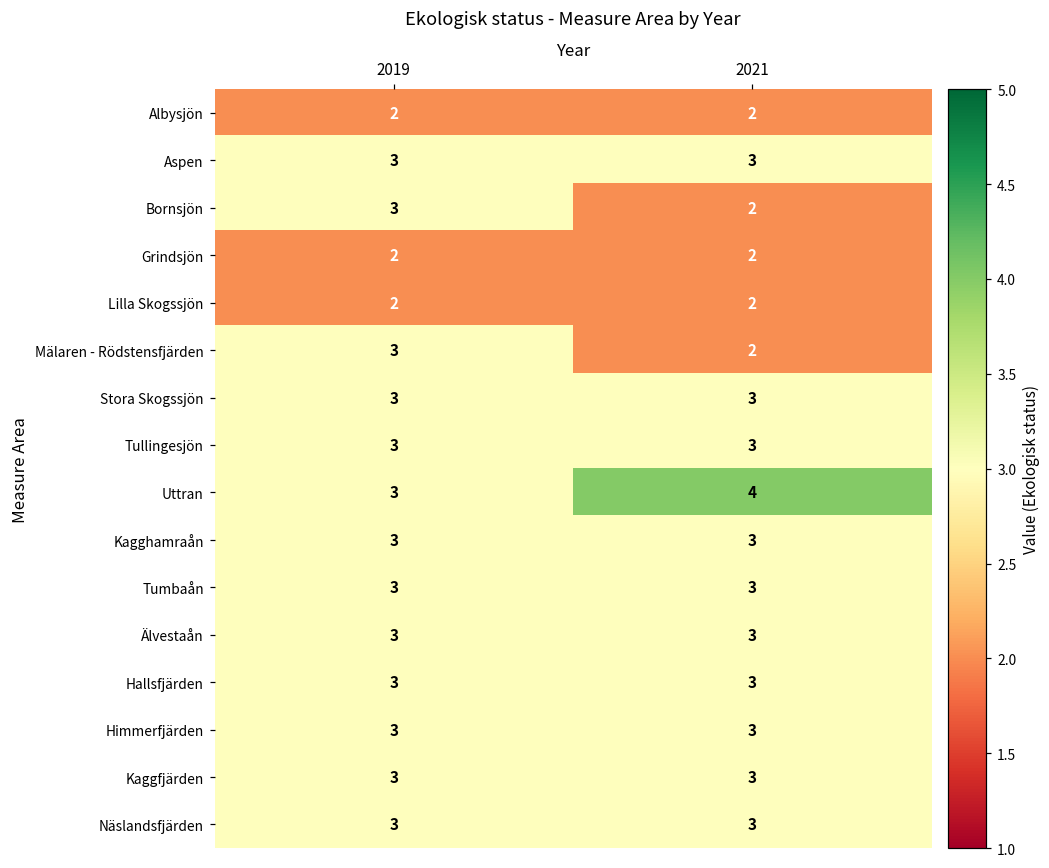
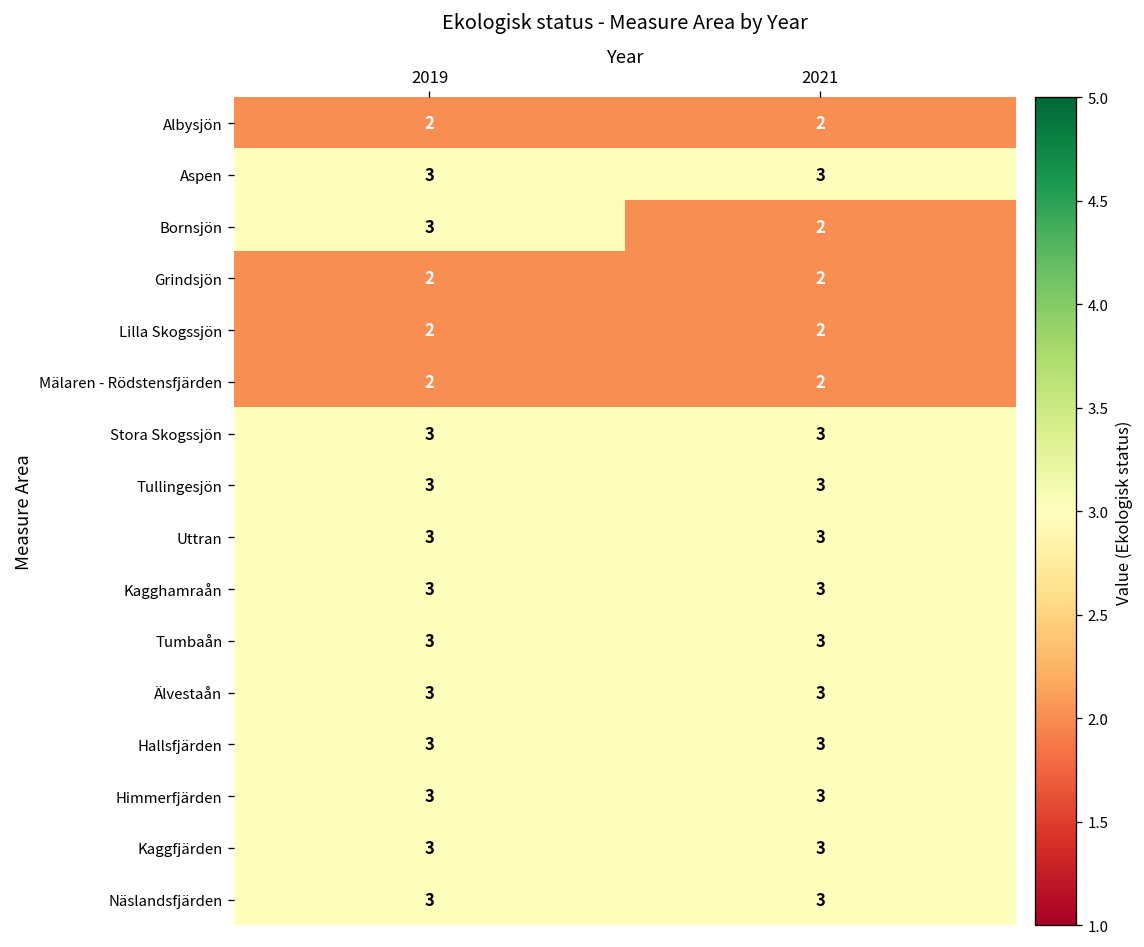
Mälaren - Rödstensfjärden, 2019: 3 -> 2
Uttran, 2021: 4 -> 3
